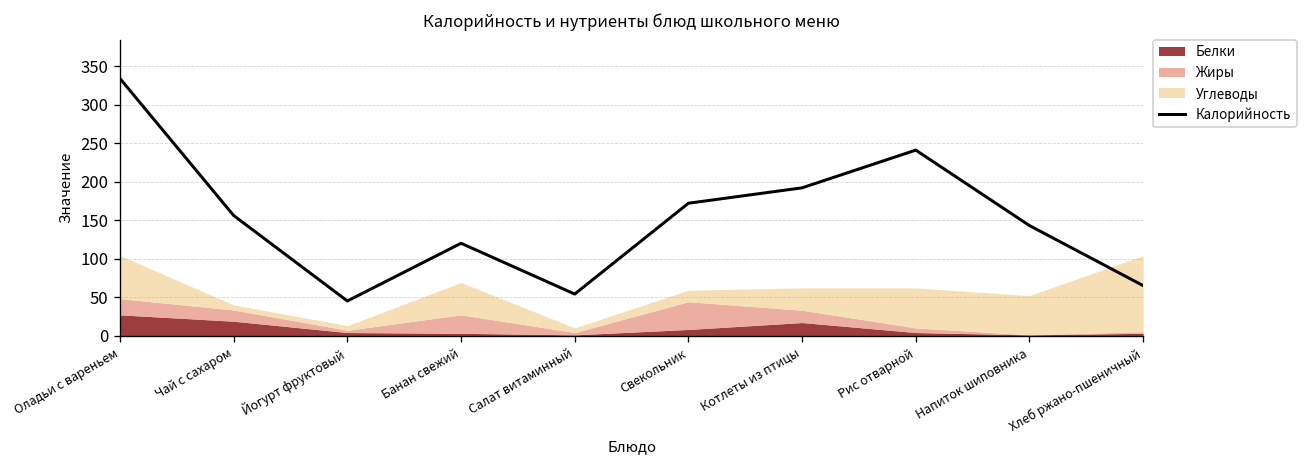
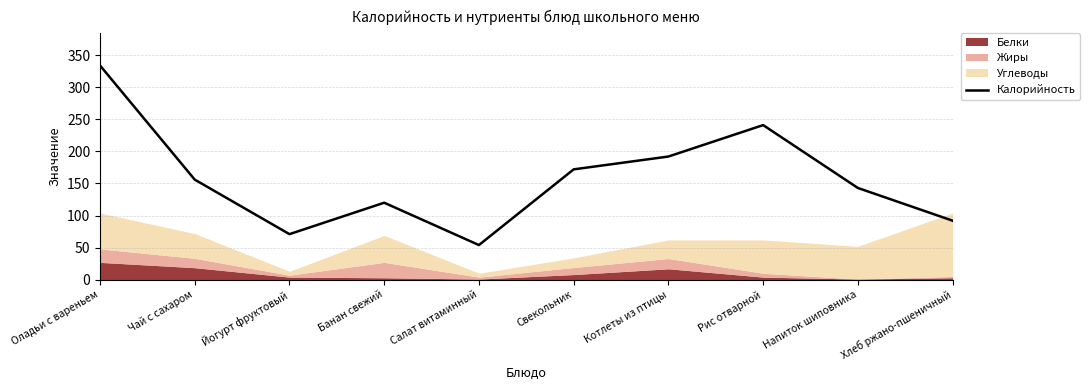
Углеводы, Чай с сахаром: 10 -> 40
Калорийность, Йогурт фруктовый: 50 -> 70
Жиры, Свекольник: 40 -> 10
Калорийность, Хлеб ржано-пшеничный: 70 -> 90
